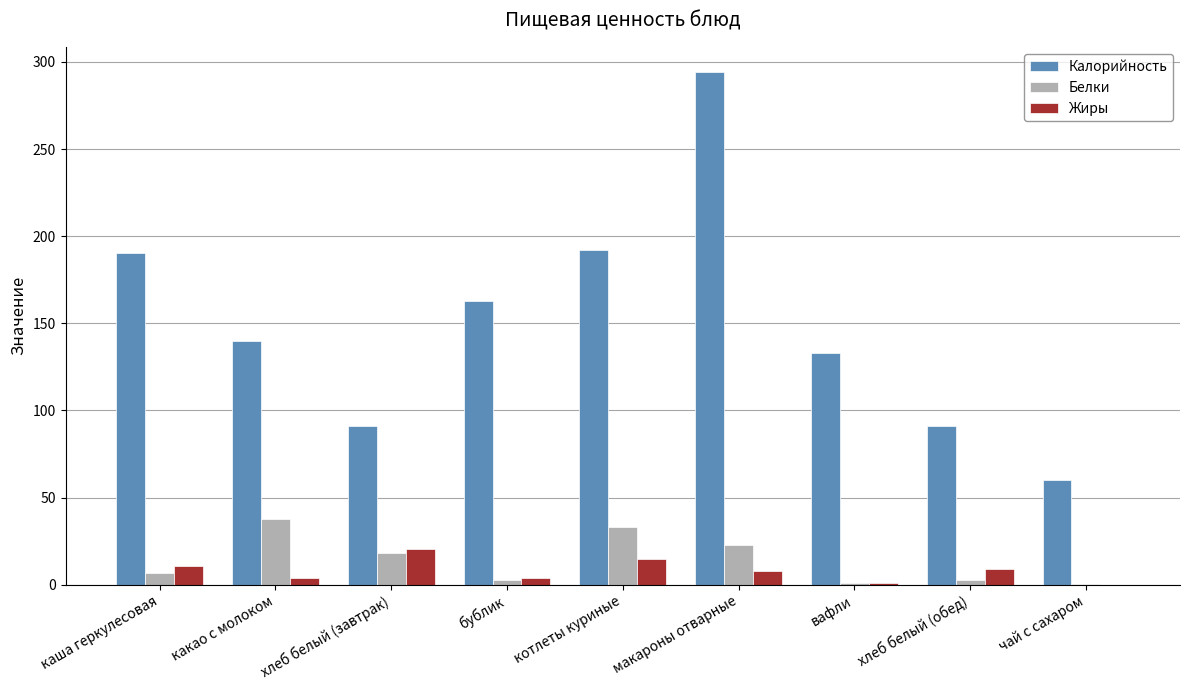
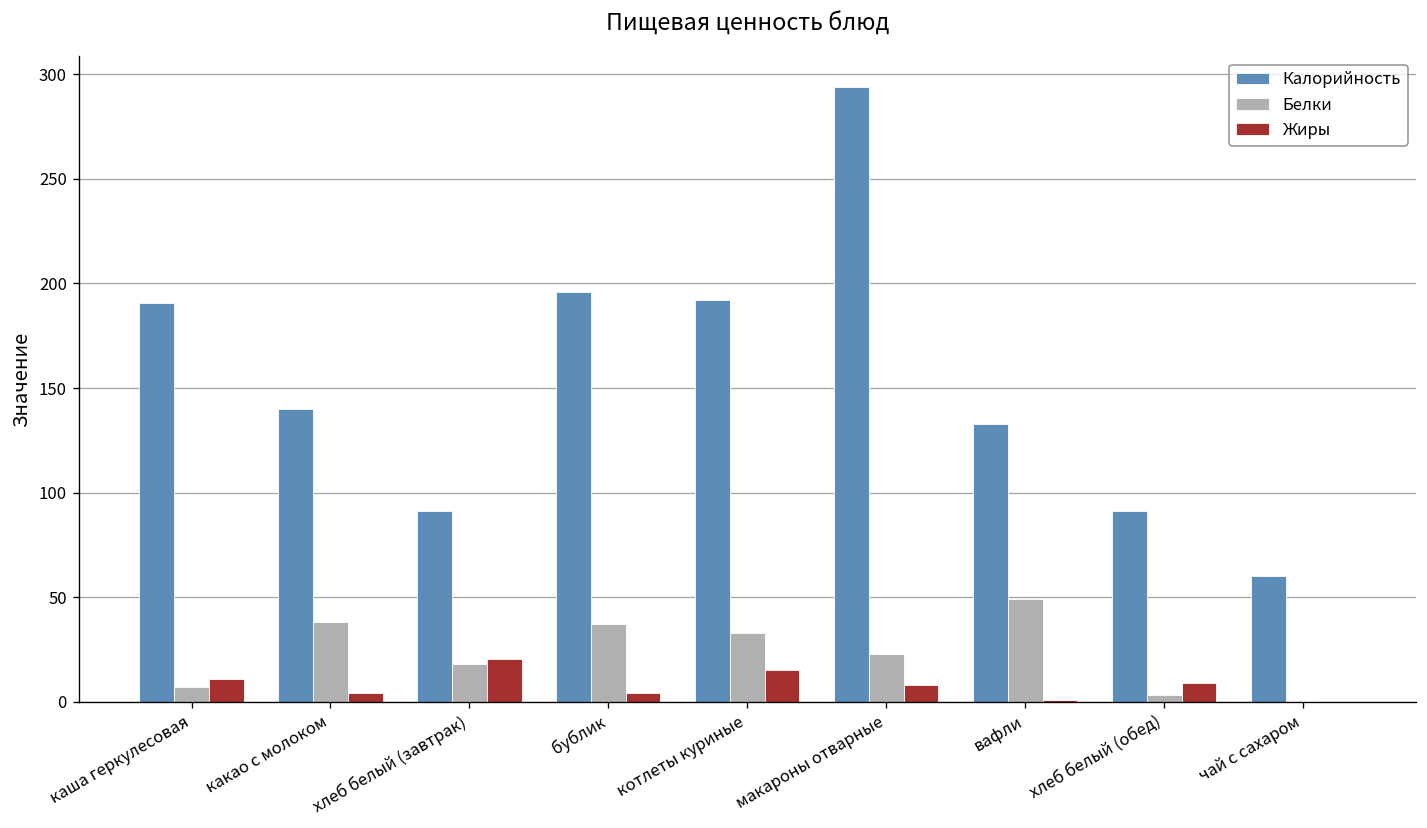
Калорийность, бублик: 163 -> 196
Белки, бублик: 3 -> 37
Белки, вафли: 1 -> 49
